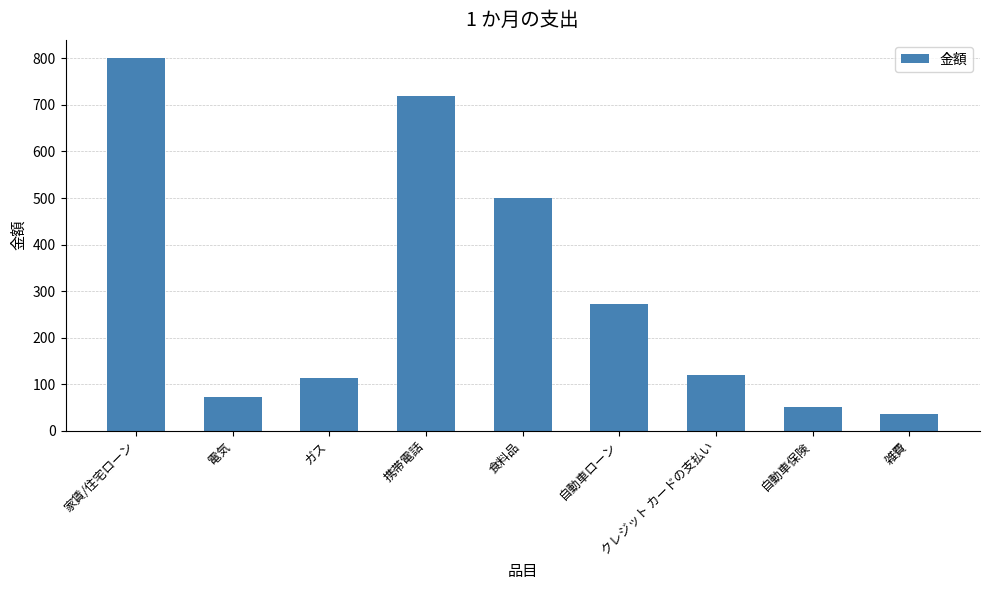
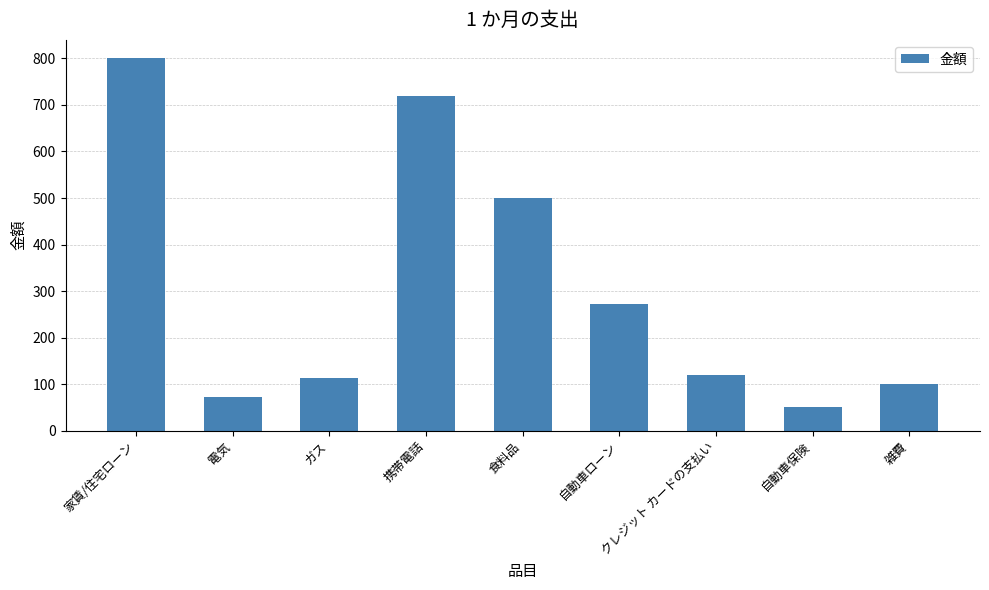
雑費: 40 -> 100
